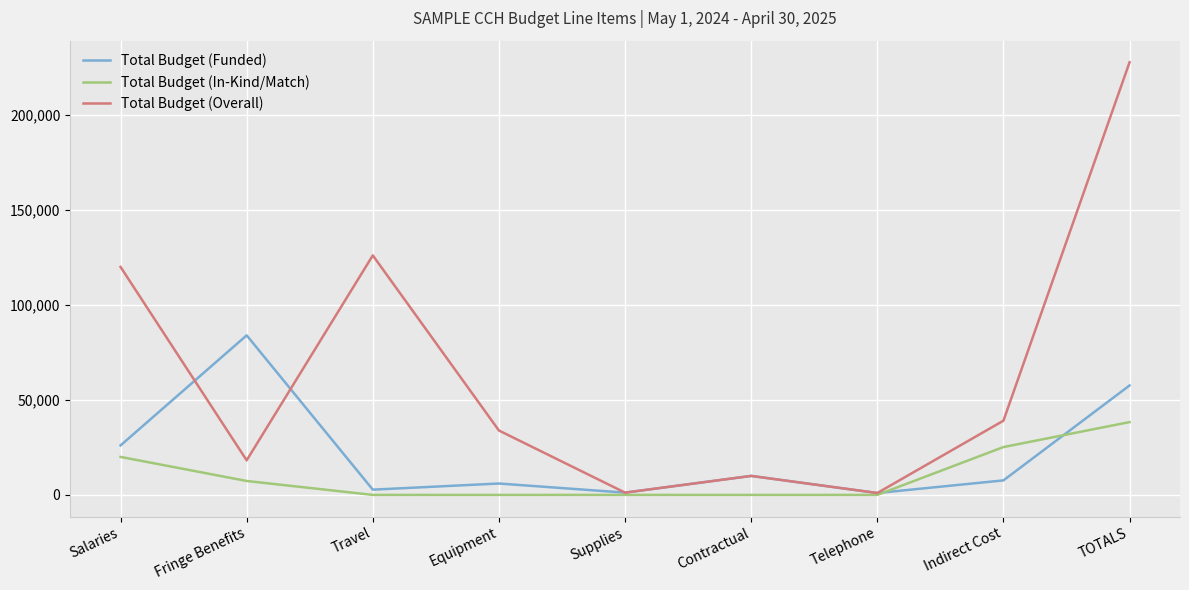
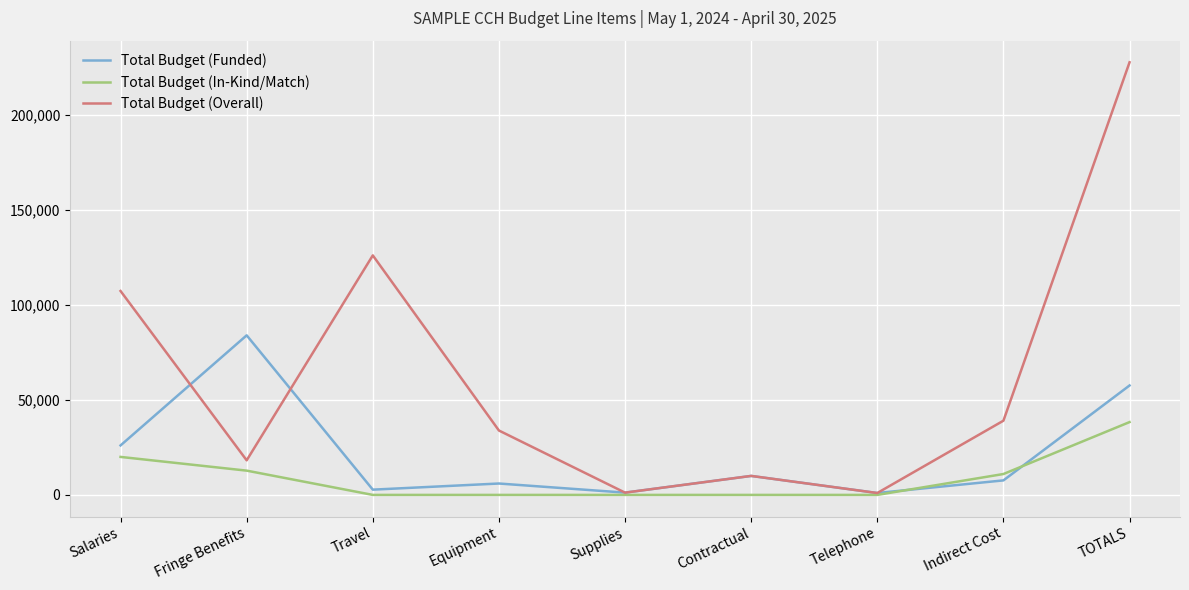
Total Budget (Overall), Salaries: 120,000 -> 107,000
Total Budget (In-Kind/Match), Fringe Benefits: 7,000 -> 13,000
Total Budget (In-Kind/Match), Indirect Cost: 25,000 -> 11,000
